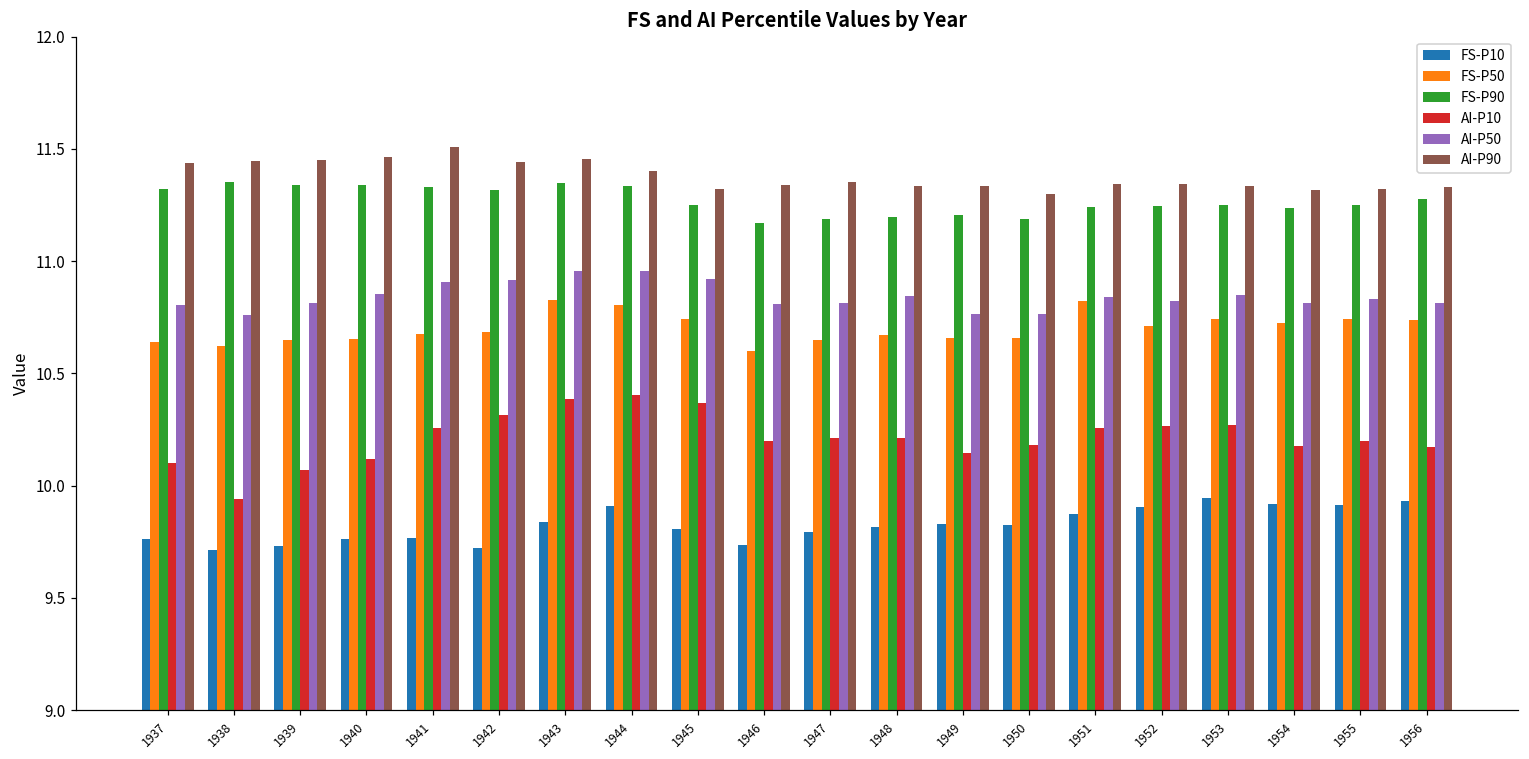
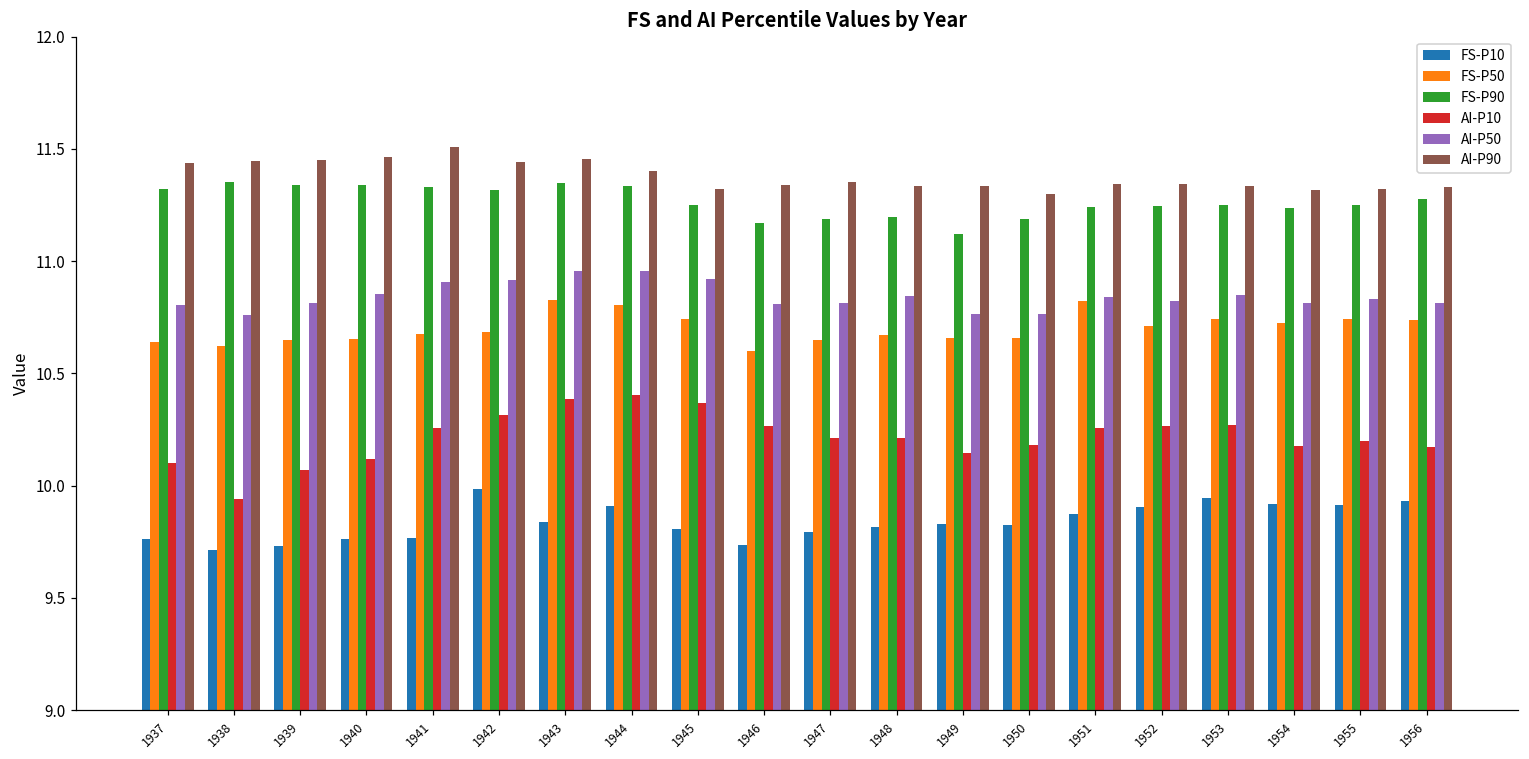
FS-P10, 1942: 9.72 -> 9.98
AI-P10, 1946: 10.20 -> 10.27
FS-P90, 1949: 11.21 -> 11.12
